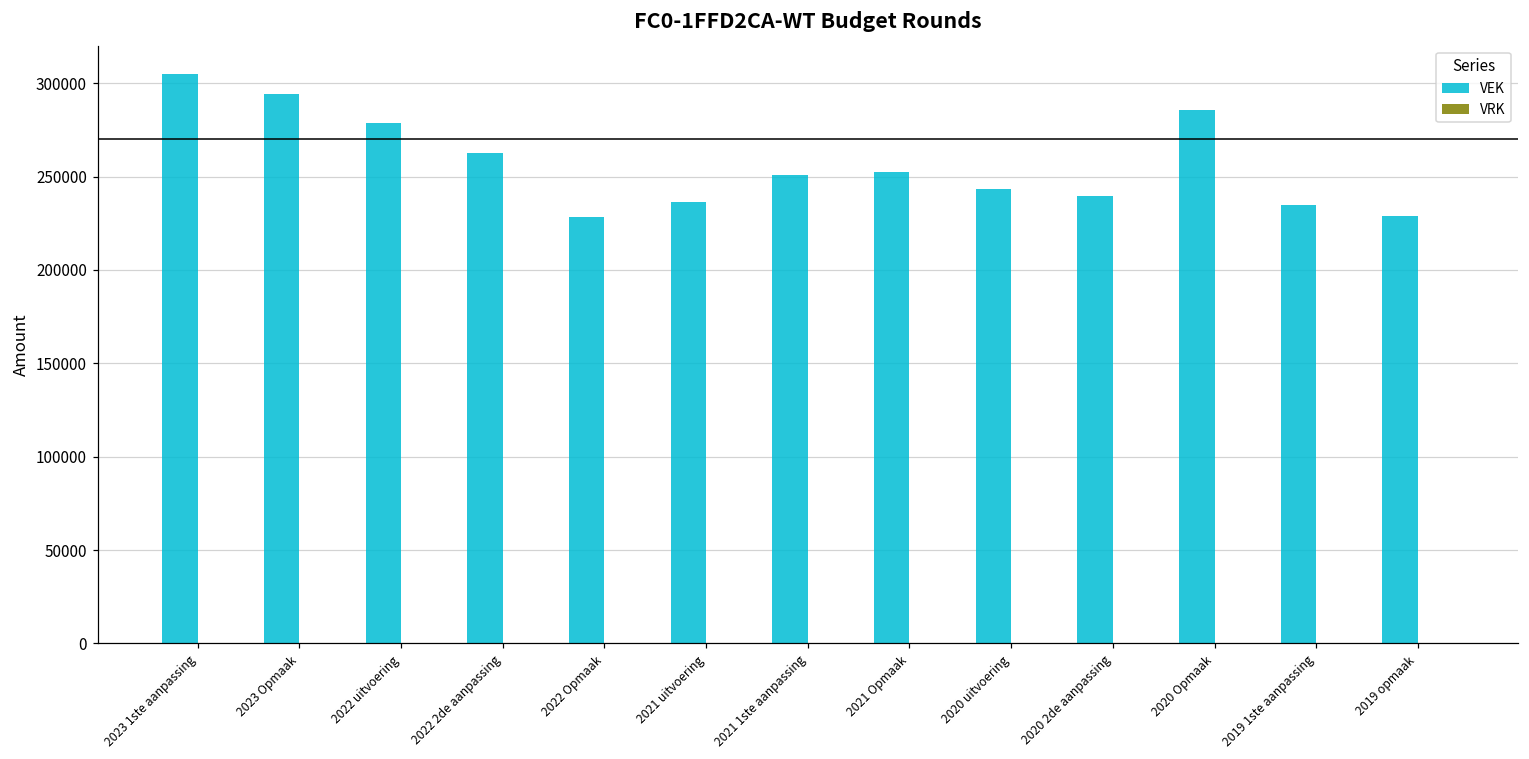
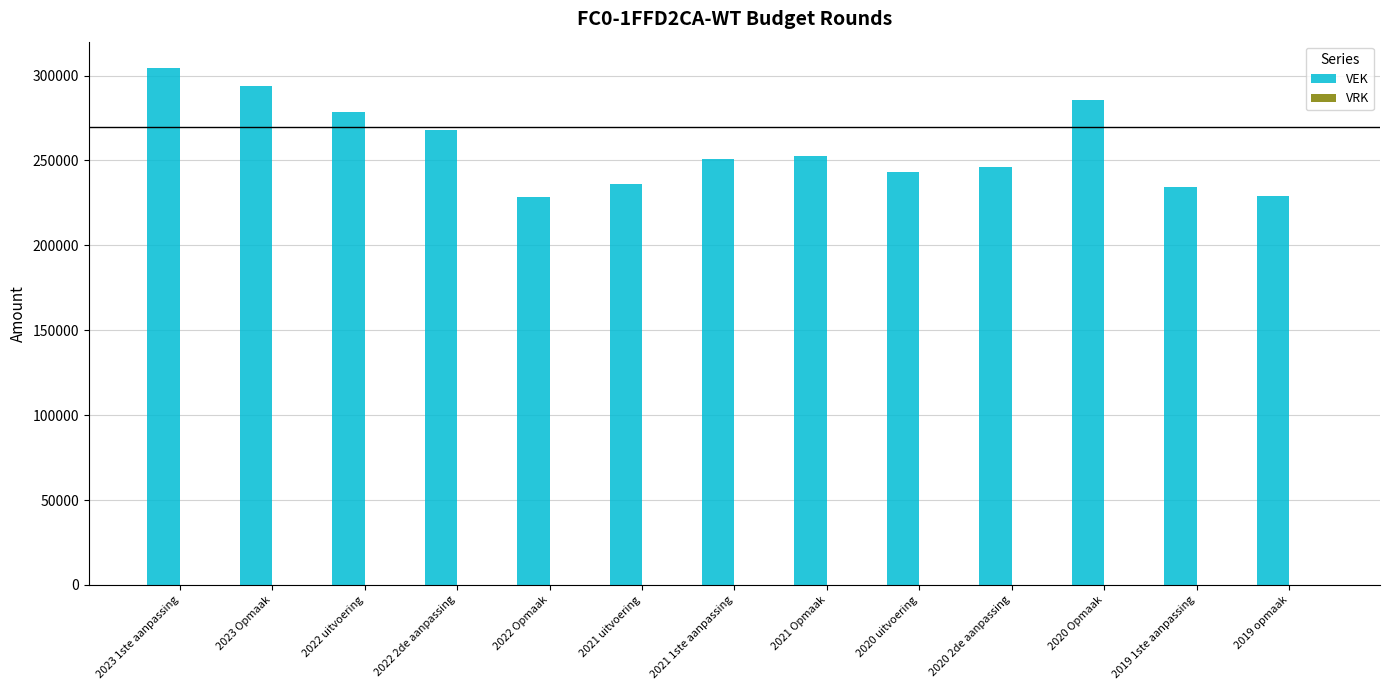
VEK, 2022 2de aanpassing: 263000 -> 268000
VEK, 2020 2de aanpassing: 239000 -> 246000
